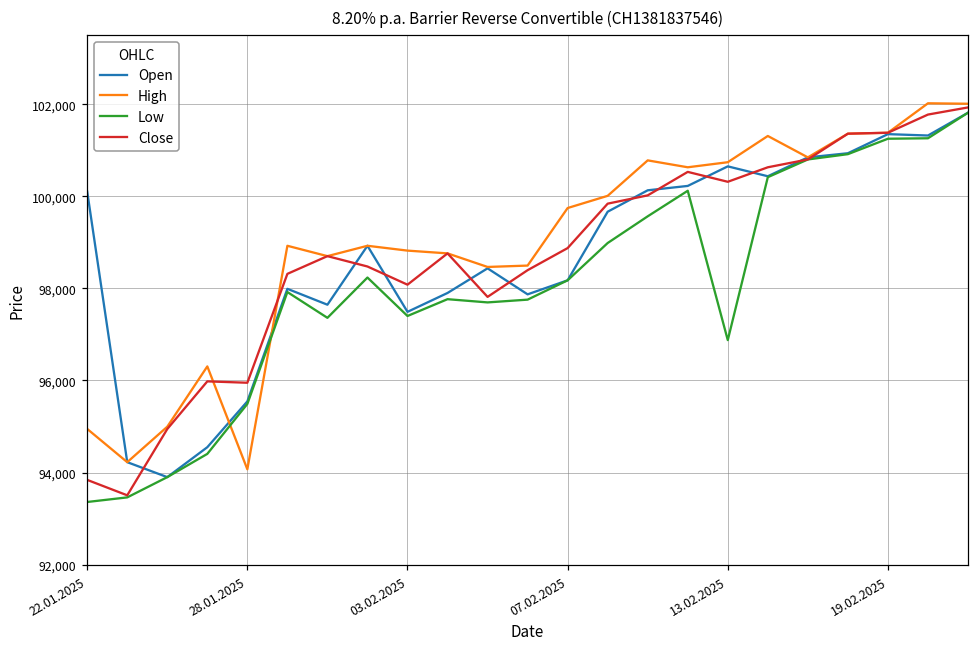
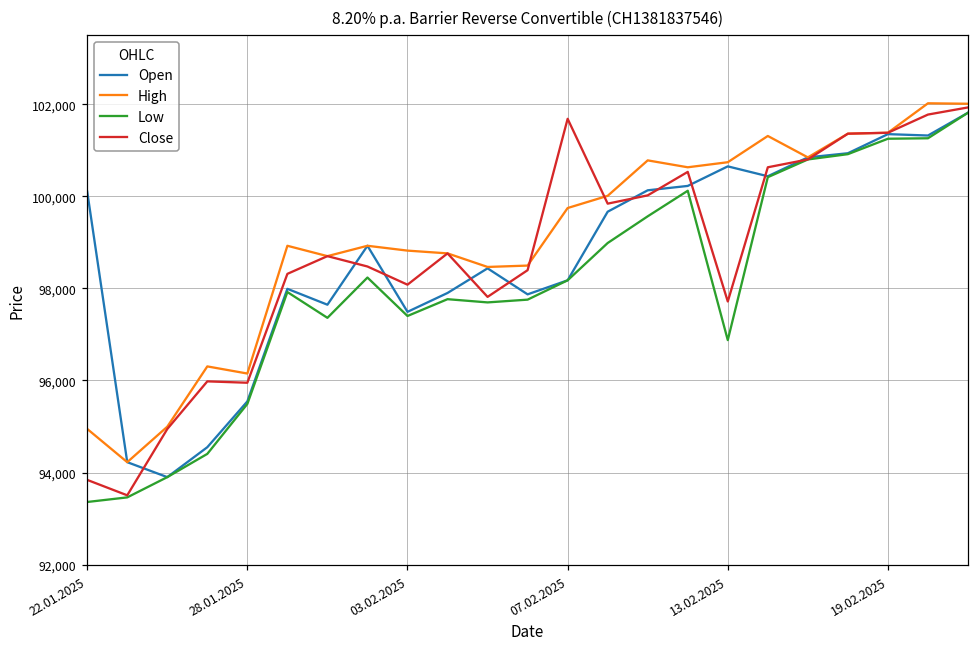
High, 28.01.2025: 94,100 -> 96,200
Close, 07.02.2025: 98,900 -> 101,700
Close, 13.02.2025: 100,300 -> 97,700
